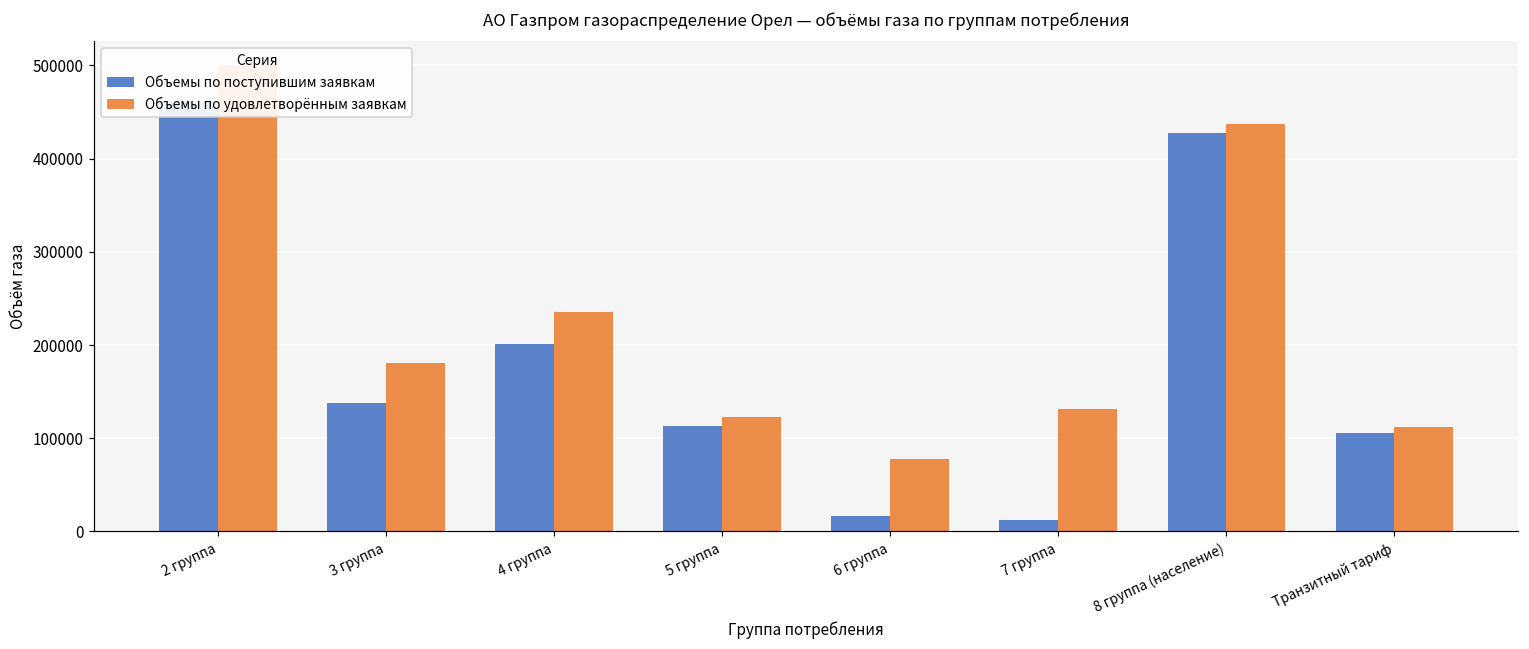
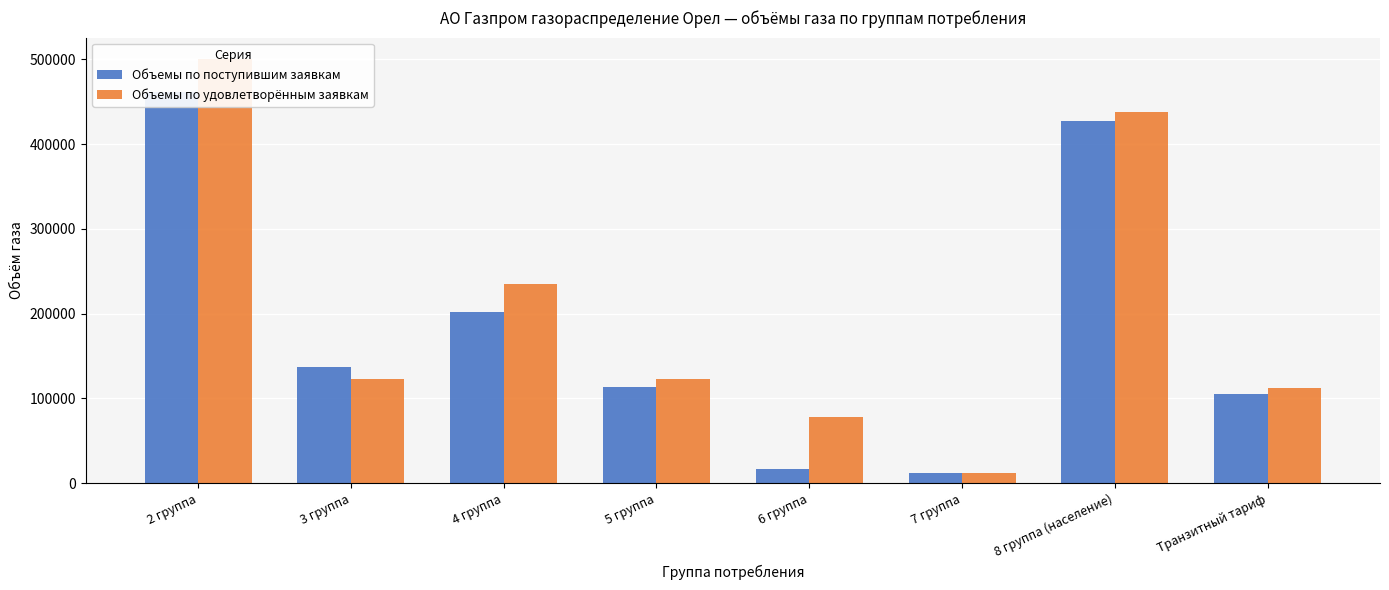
Объемы по удовлетворённым заявкам, 3 группа: 180000 -> 120000
Объемы по удовлетворённым заявкам, 7 группа: 130000 -> 10000
